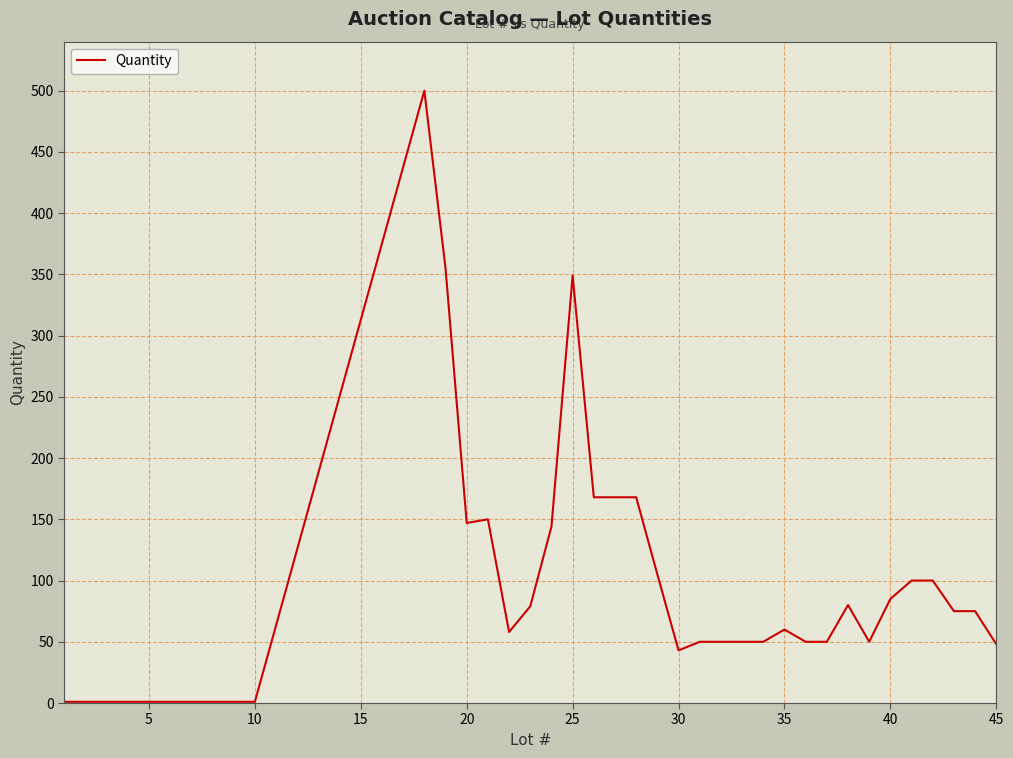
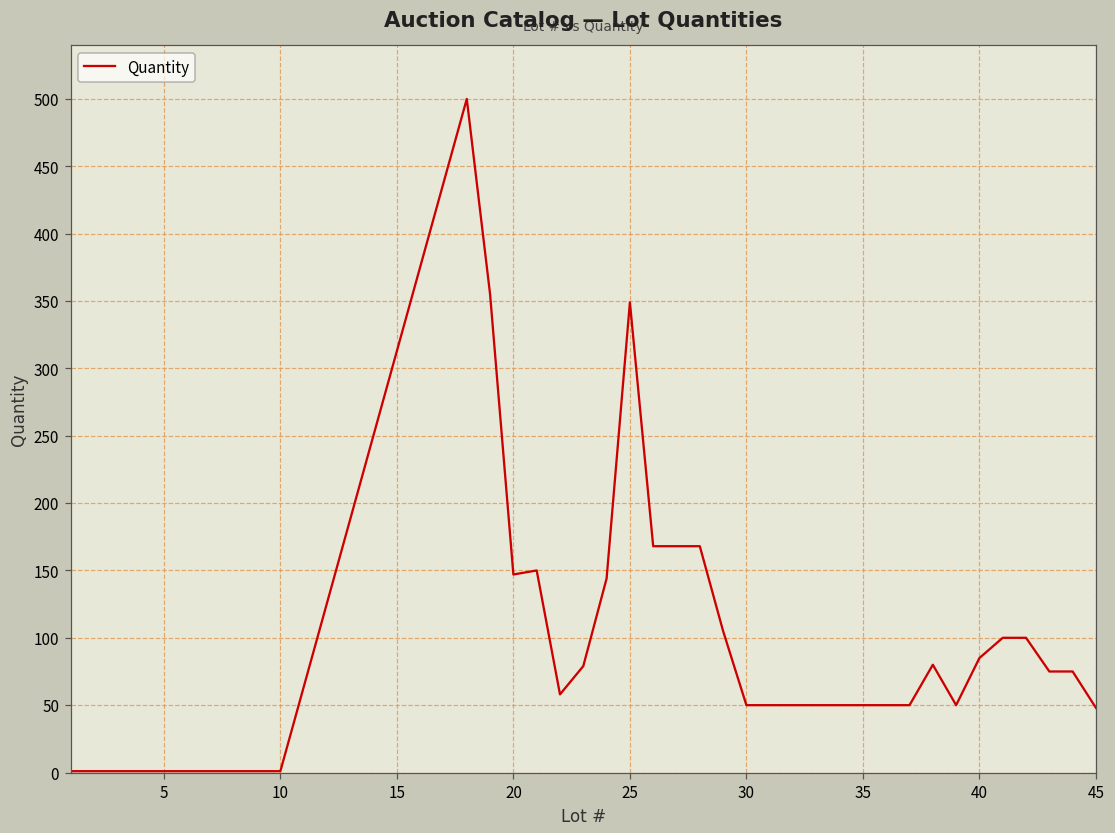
30: 43 -> 50
35: 60 -> 50
